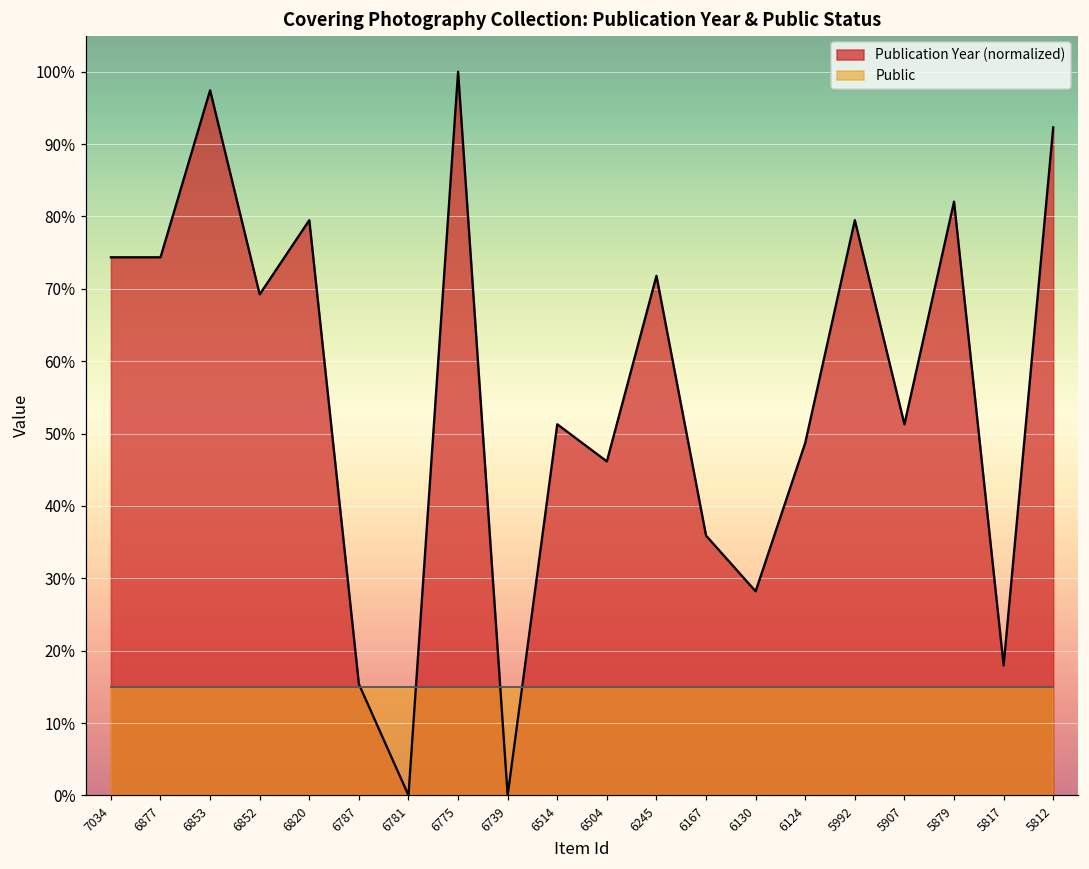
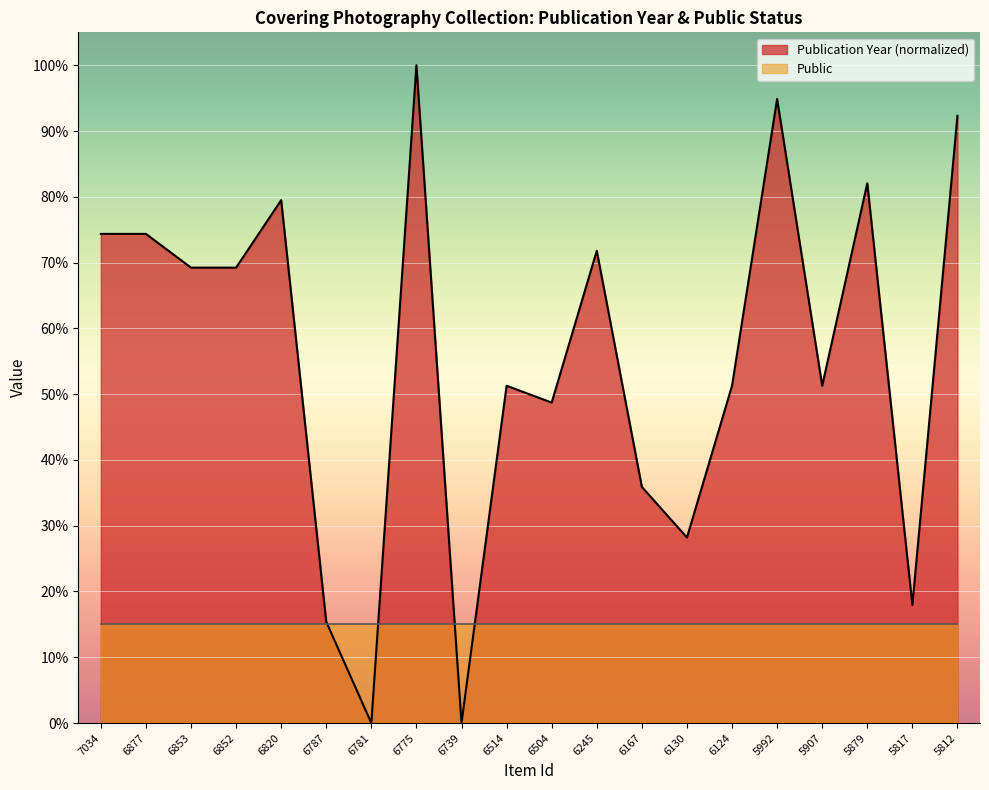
Publication Year (normalized), 6853: 97% -> 69%
Publication Year (normalized), 6504: 46% -> 49%
Publication Year (normalized), 6124: 49% -> 51%
Publication Year (normalized), 5992: 79% -> 95%
